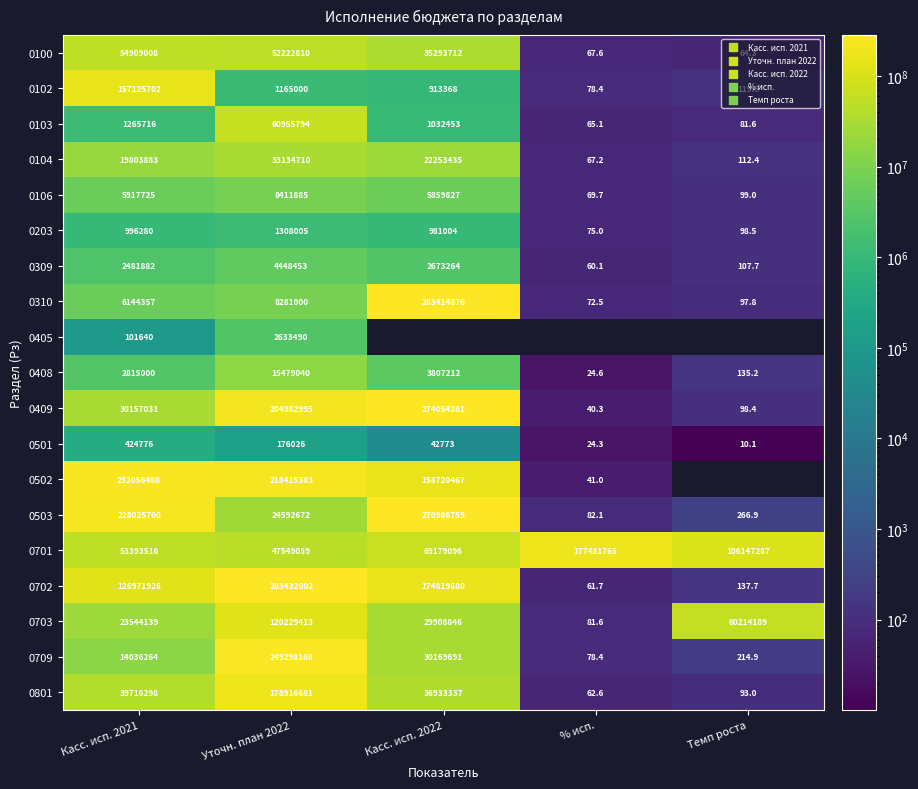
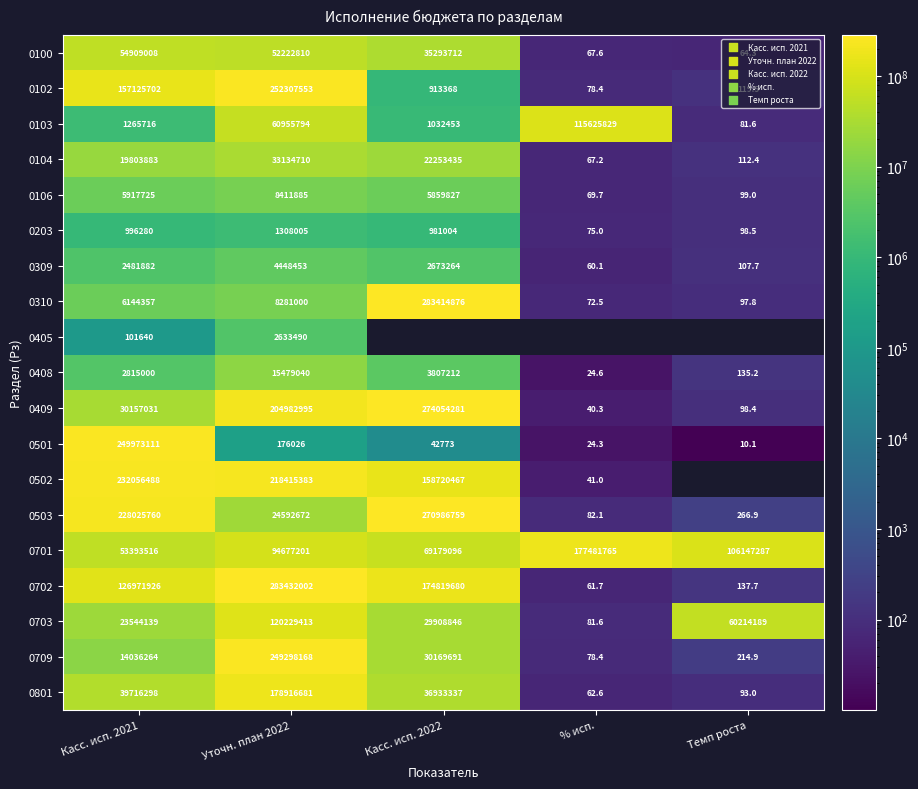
0102, Уточн. план 2022: 1165000 -> 252307553
0103, % исп.: 65.1 -> 115625829
0501, Касс. исп. 2021: 424776 -> 249973111
0701, Уточн. план 2022: 47549059 -> 94677201
